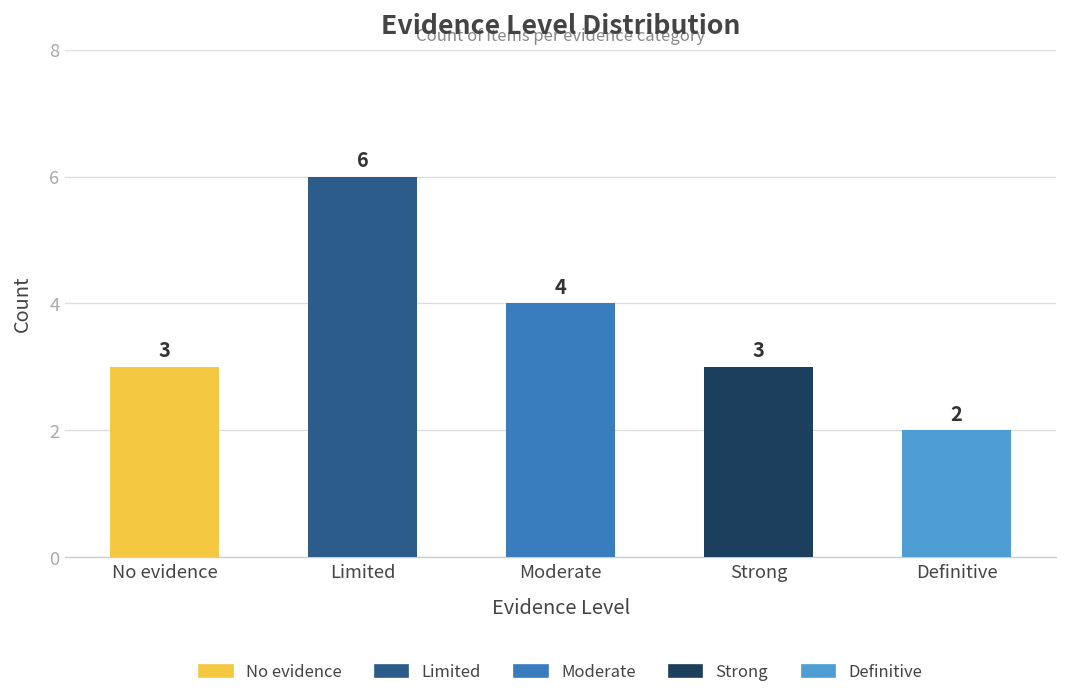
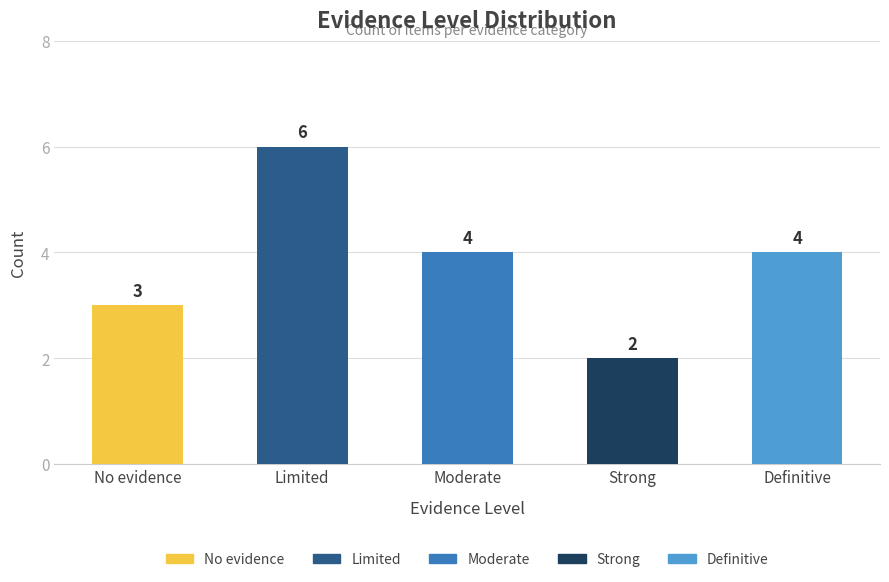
Strong: 3 -> 2
Definitive: 2 -> 4
